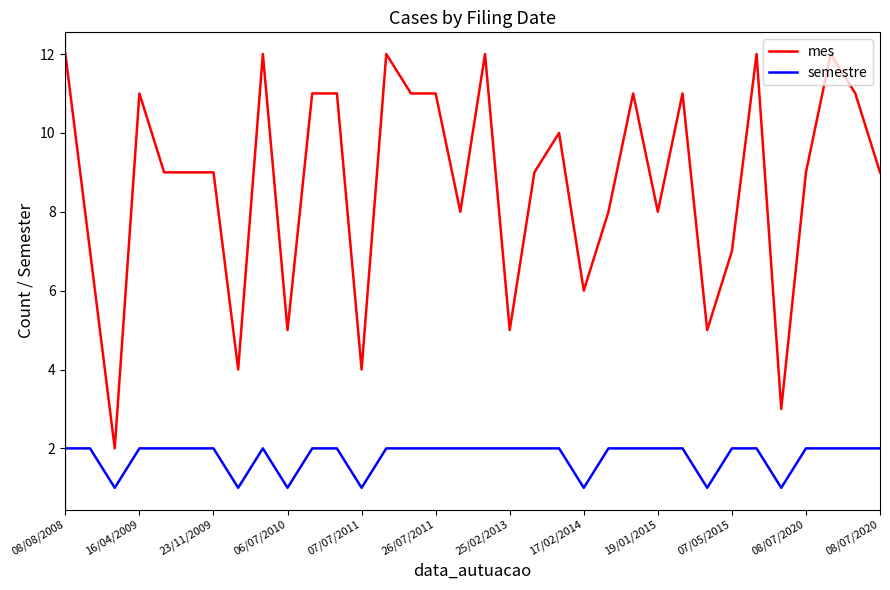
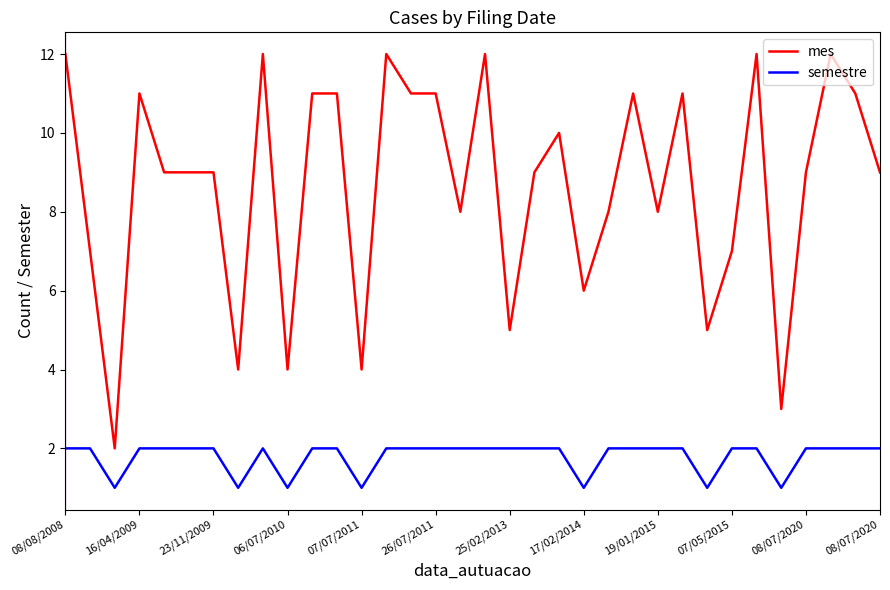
mes, 06/07/2010: 5 -> 4
